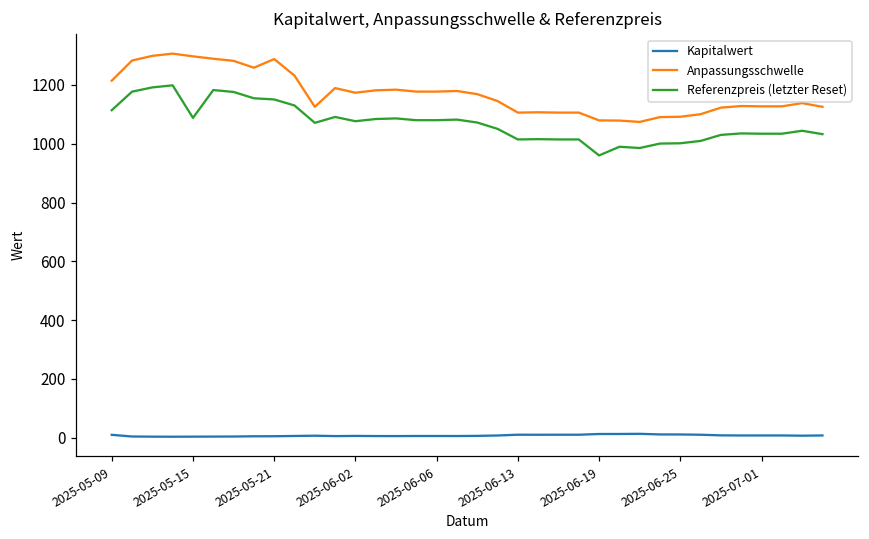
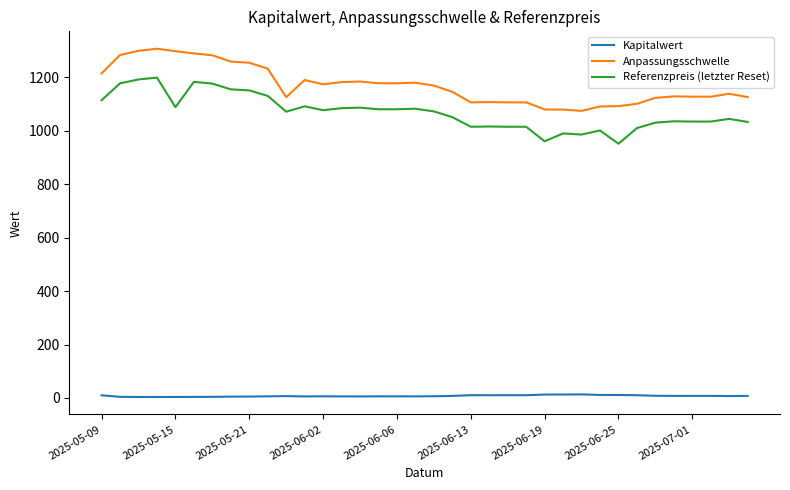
Anpassungsschwelle, 2025-05-21: 1290 -> 1250
Referenzpreis (letzter Reset), 2025-06-25: 1000 -> 950
